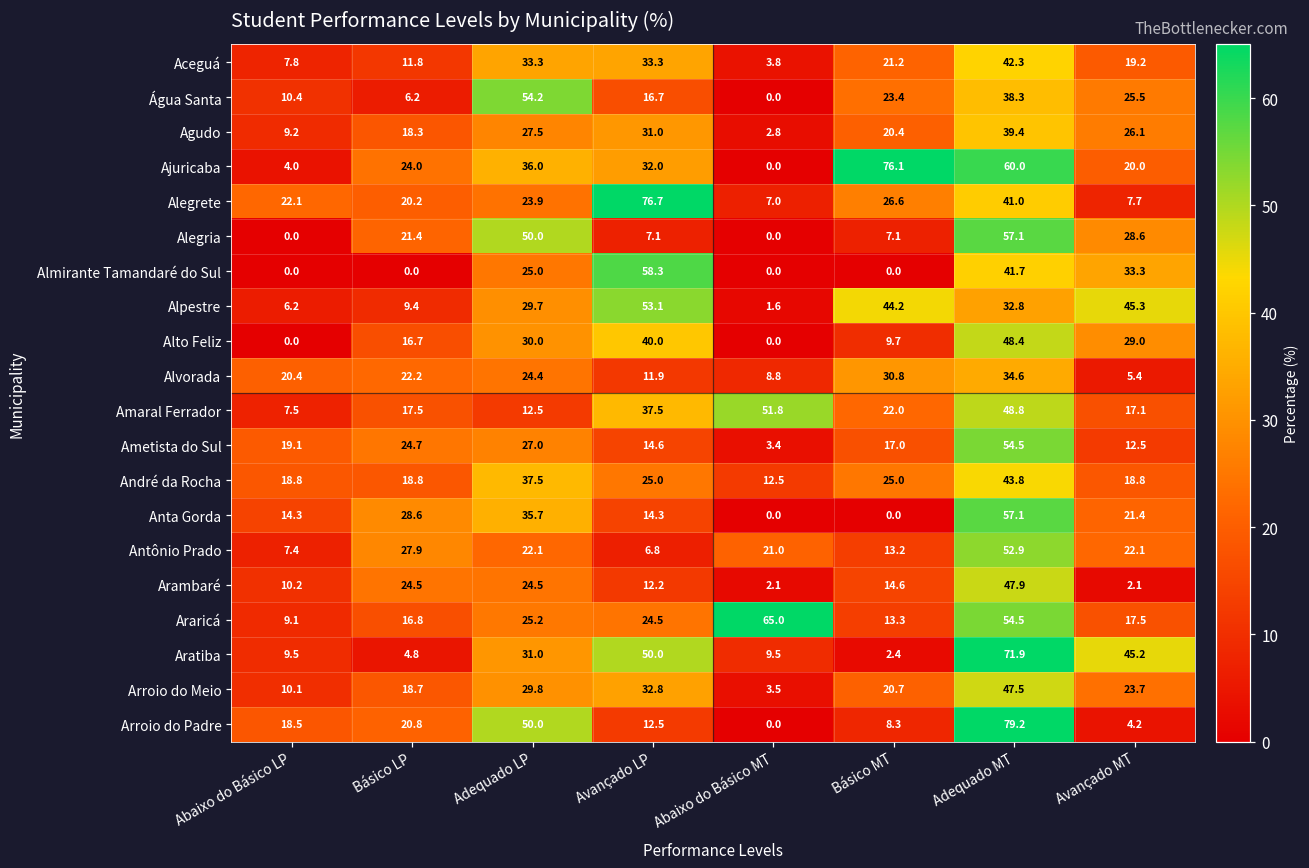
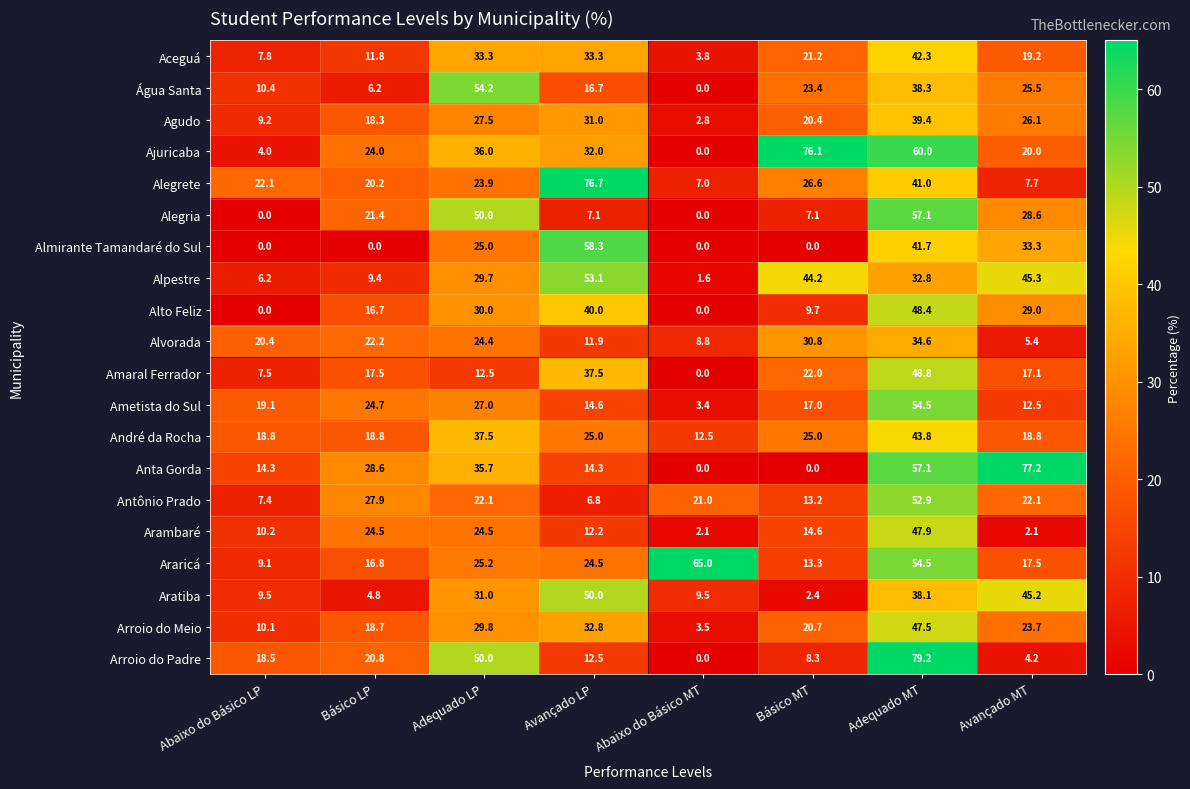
Amaral Ferrador, Abaixo do Básico MT: 51.8 -> 0.0
Anta Gorda, Avançado MT: 21.4 -> 77.2
Aratiba, Adequado MT: 71.9 -> 38.1
